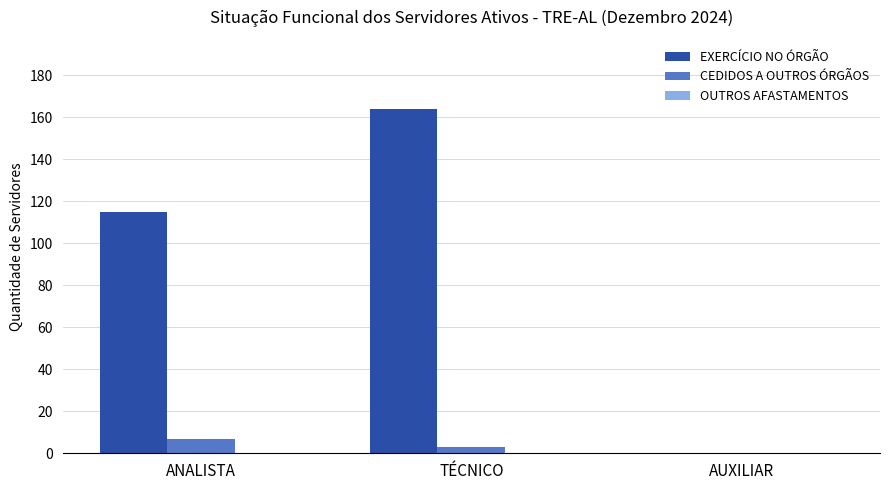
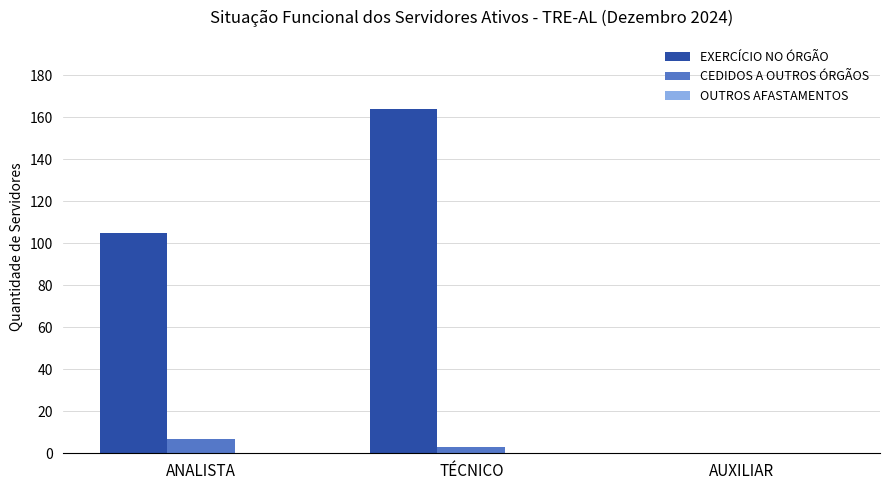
EXERCÍCIO NO ÓRGÃO, ANALISTA: 115 -> 105
